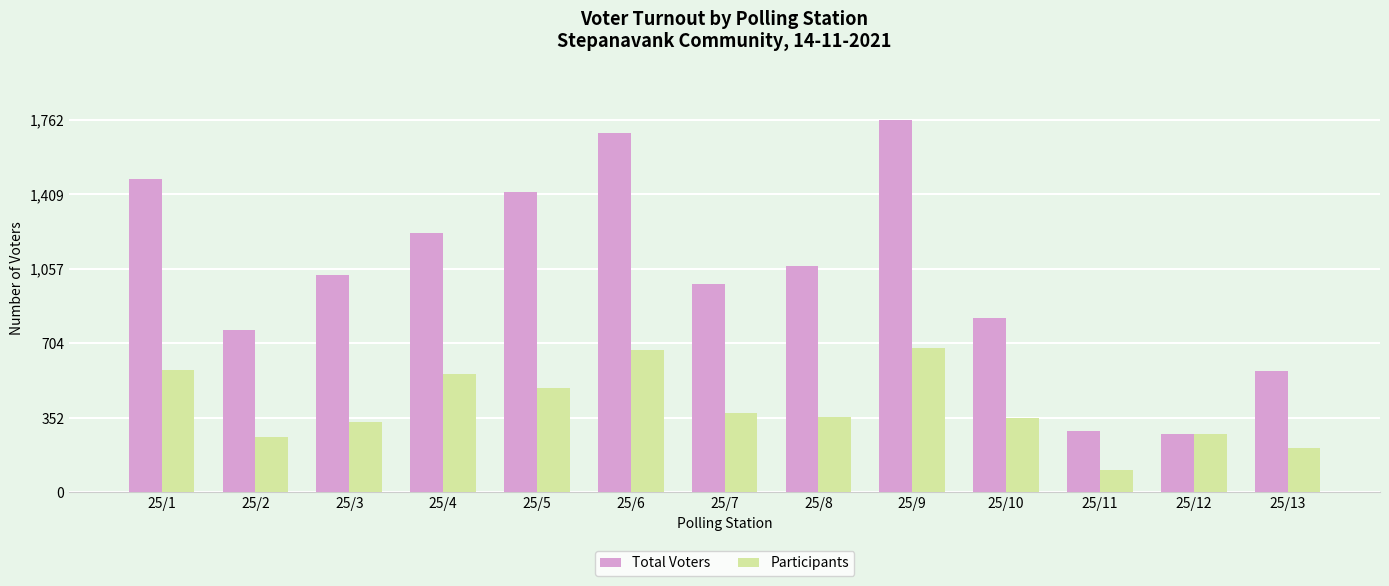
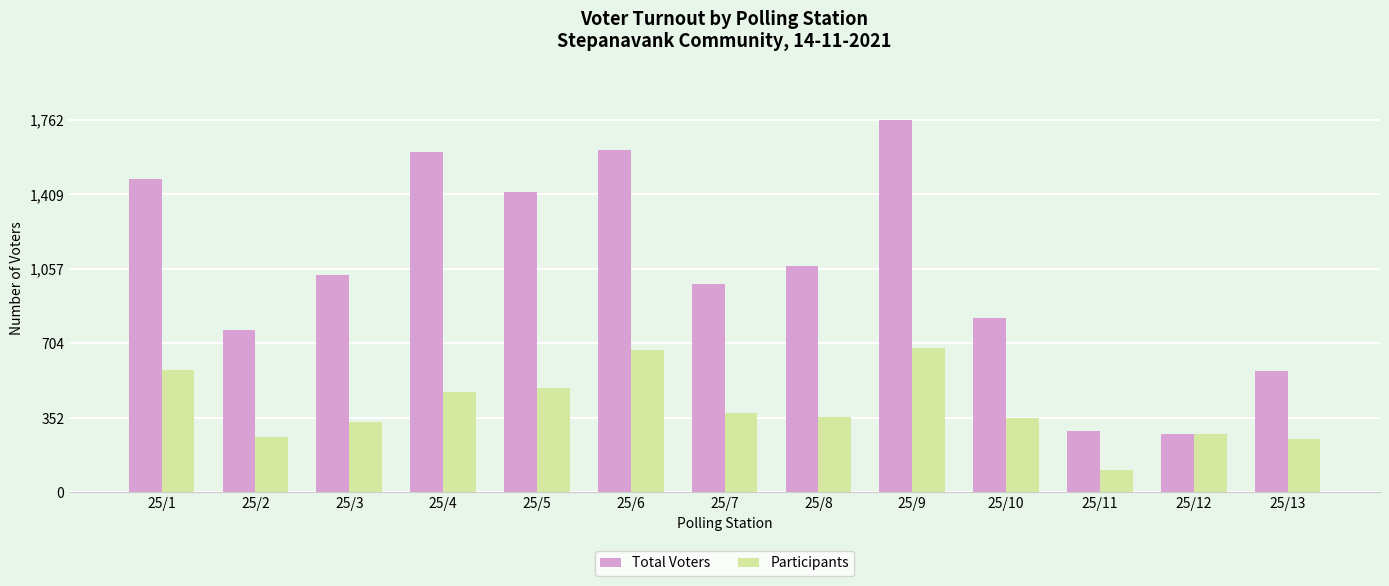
Total Voters, 25/4: 1,230 -> 1,610
Participants, 25/4: 560 -> 470
Total Voters, 25/6: 1,700 -> 1,620
Participants, 25/13: 210 -> 250
